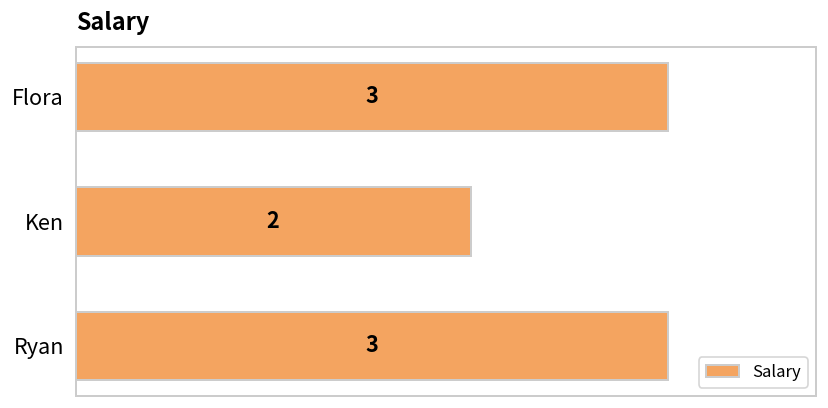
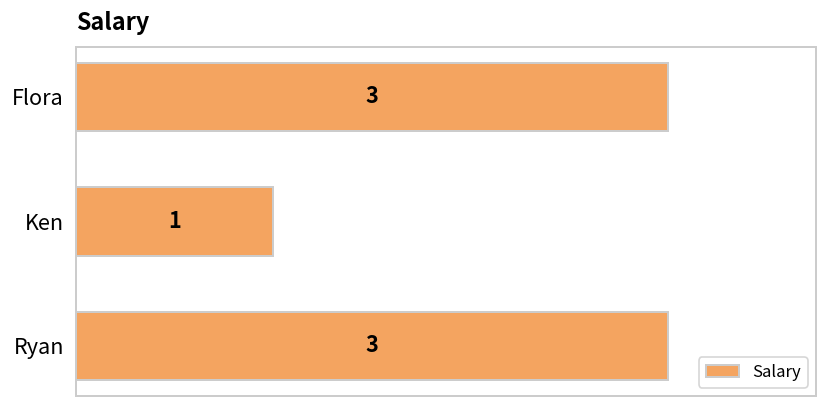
Ken: 2 -> 1
